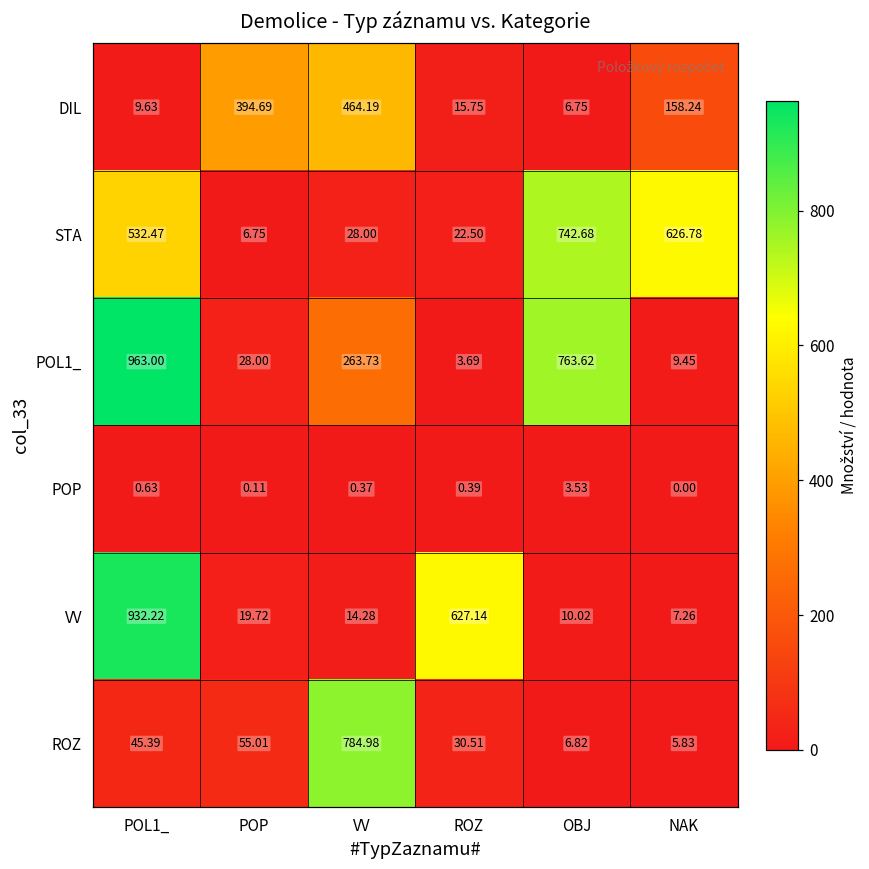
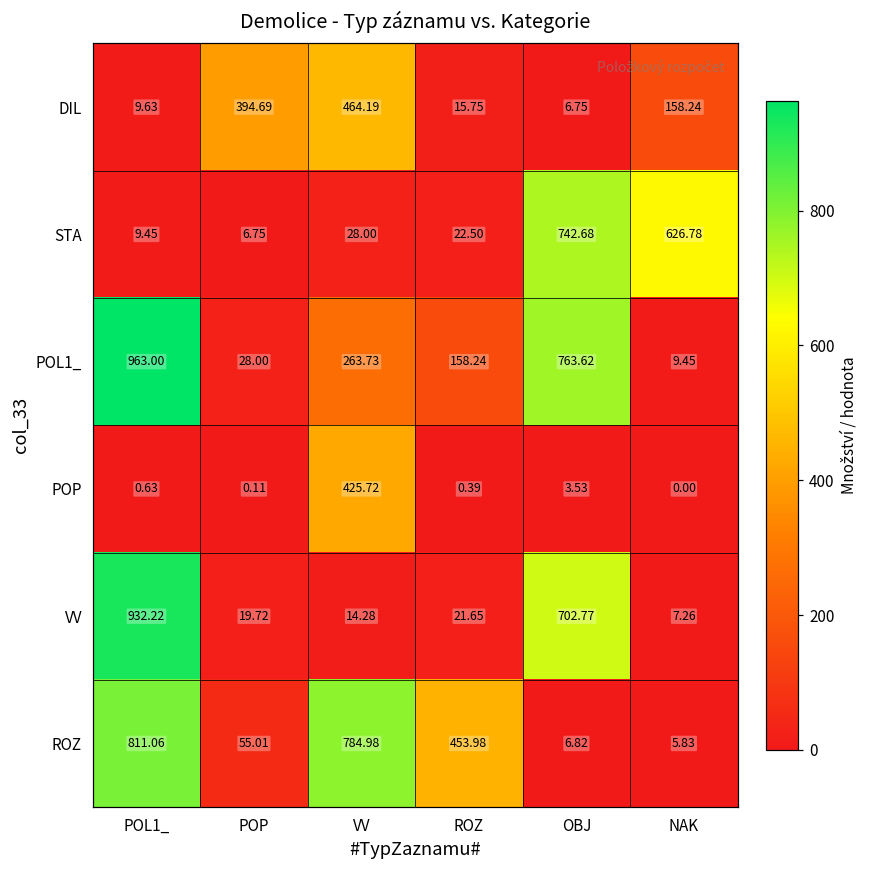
STA, POL1_: 532.47 -> 9.45
POL1_, ROZ: 3.69 -> 158.24
POP, VV: 0.37 -> 425.72
VV, ROZ: 627.14 -> 21.65
VV, OBJ: 10.02 -> 702.77
ROZ, POL1_: 45.39 -> 811.06
ROZ, ROZ: 30.51 -> 453.98
